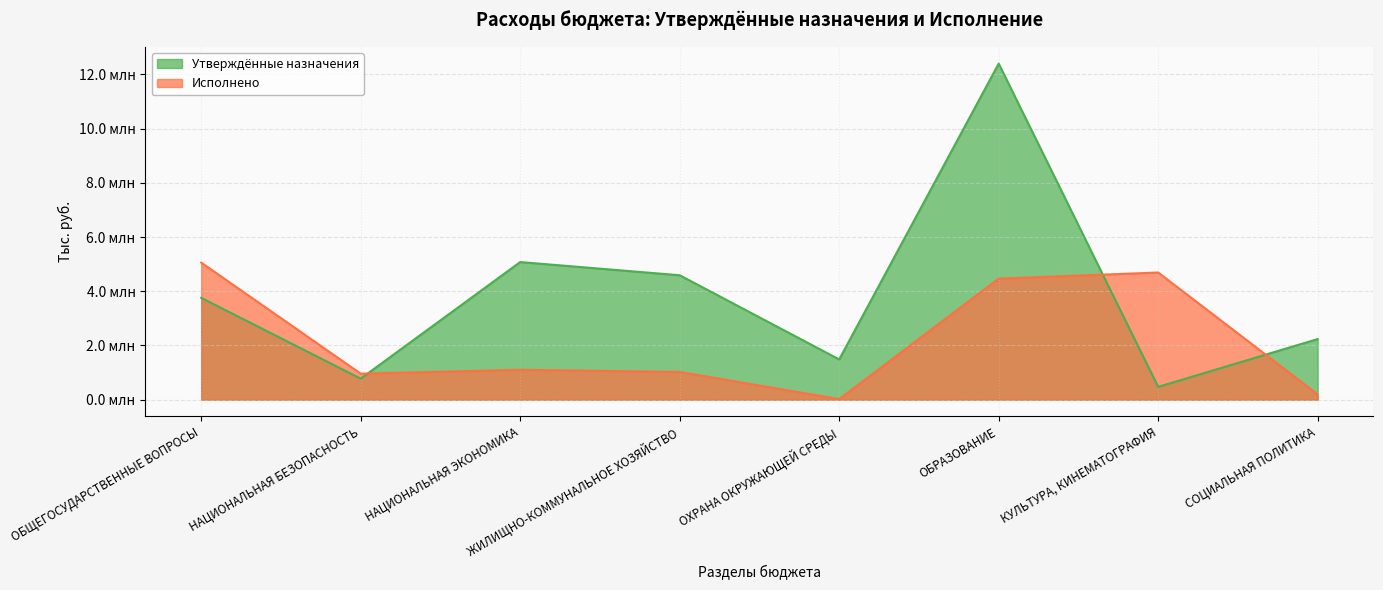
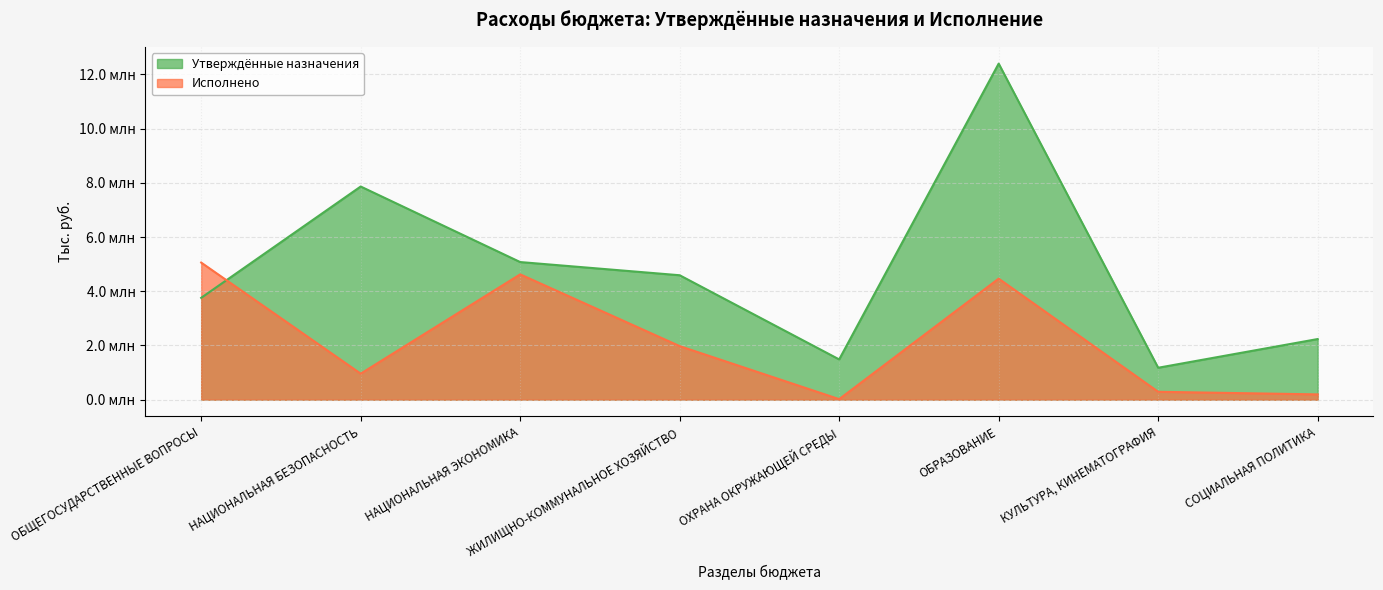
Утверждённые назначения, НАЦИОНАЛЬНАЯ БЕЗОПАСНОСТЬ: 0.8 млн -> 7.9 млн
Исполнено, НАЦИОНАЛЬНАЯ ЭКОНОМИКА: 1.1 млн -> 4.6 млн
Исполнено, ЖИЛИЩНО-КОММУНАЛЬНОЕ ХОЗЯЙСТВО: 1.0 млн -> 2.0 млн
Утверждённые назначения, КУЛЬТУРА, КИНЕМАТОГРАФИЯ: 0.5 млн -> 1.2 млн
Исполнено, КУЛЬТУРА, КИНЕМАТОГРАФИЯ: 4.7 млн -> 0.3 млн
